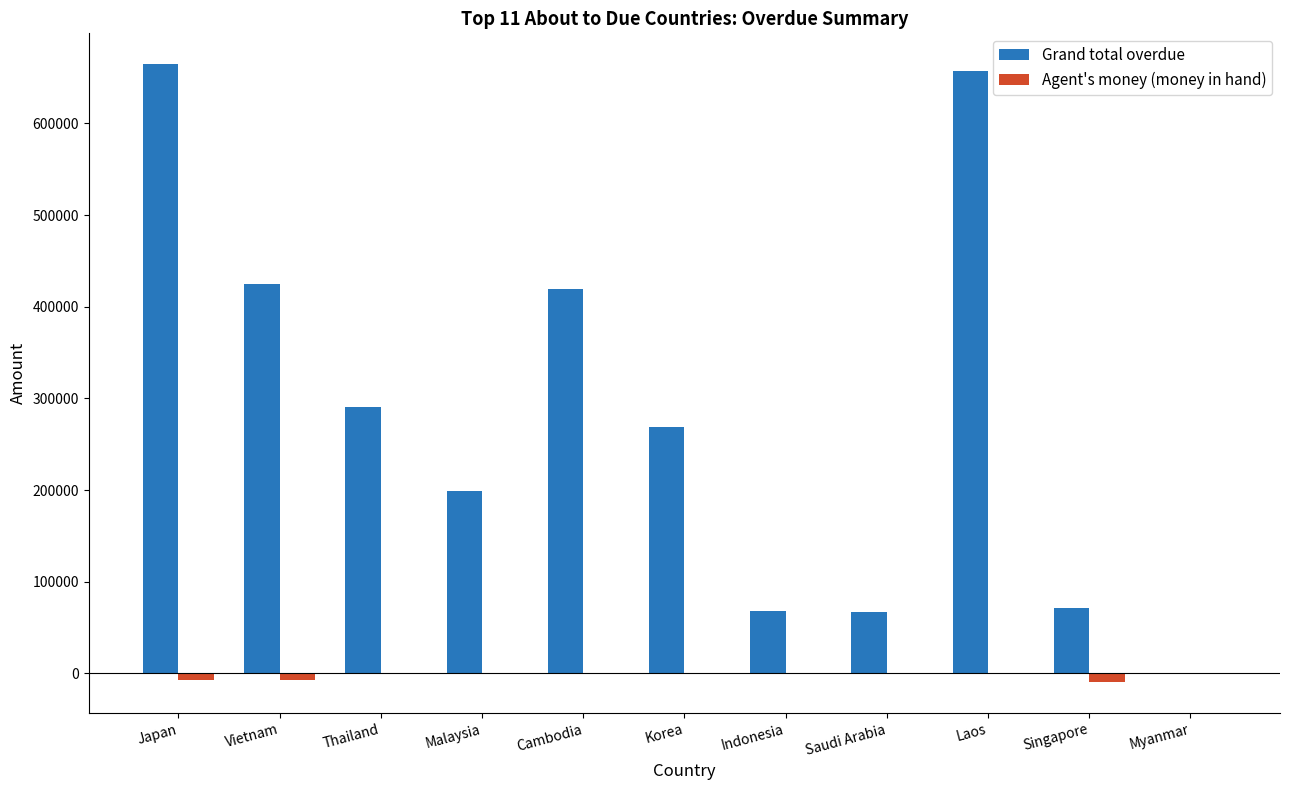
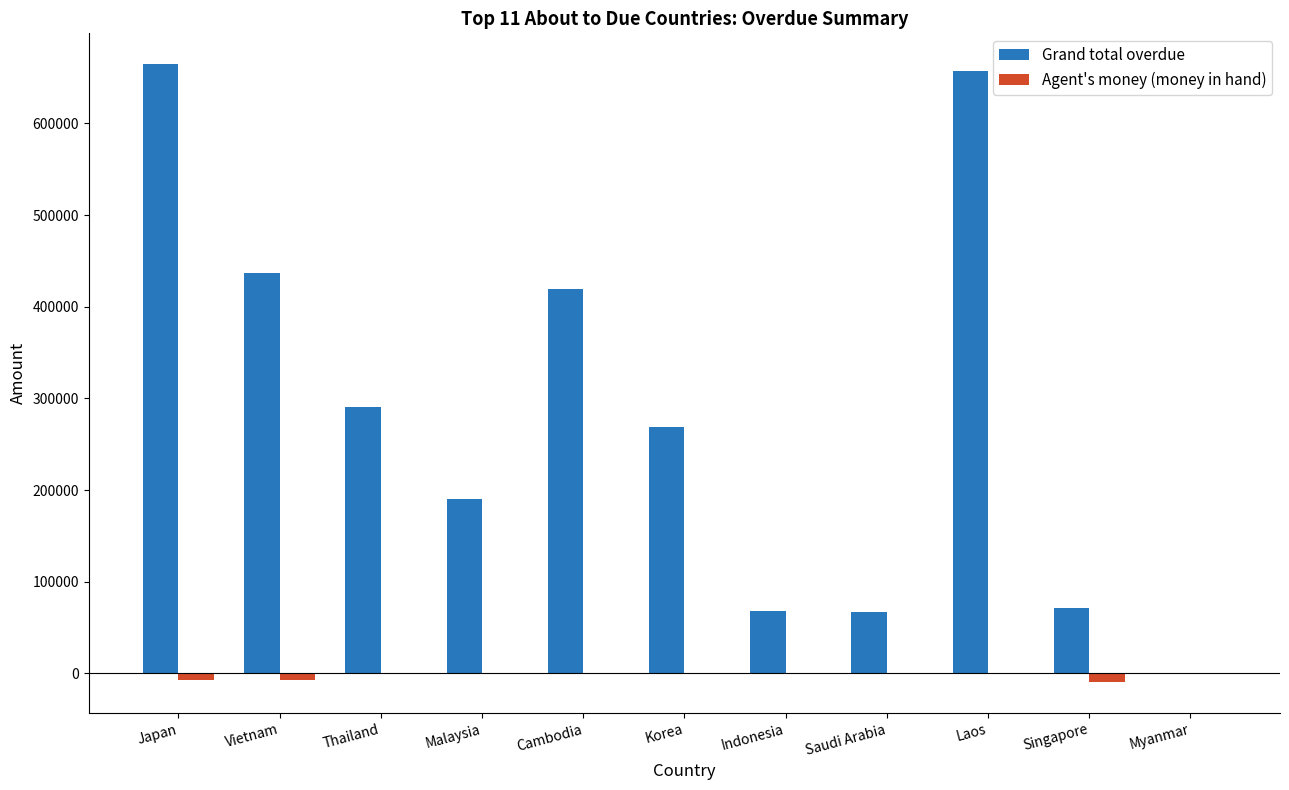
Grand total overdue, Vietnam: 420000 -> 440000
Grand total overdue, Malaysia: 200000 -> 190000
